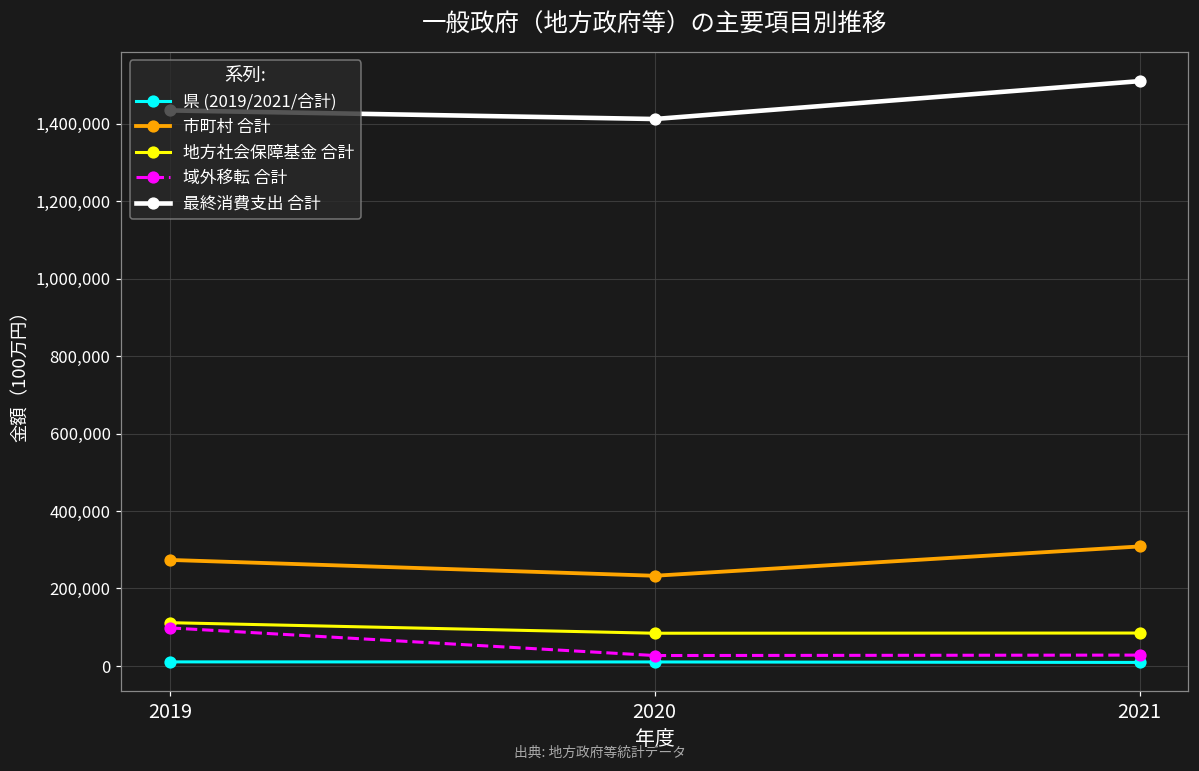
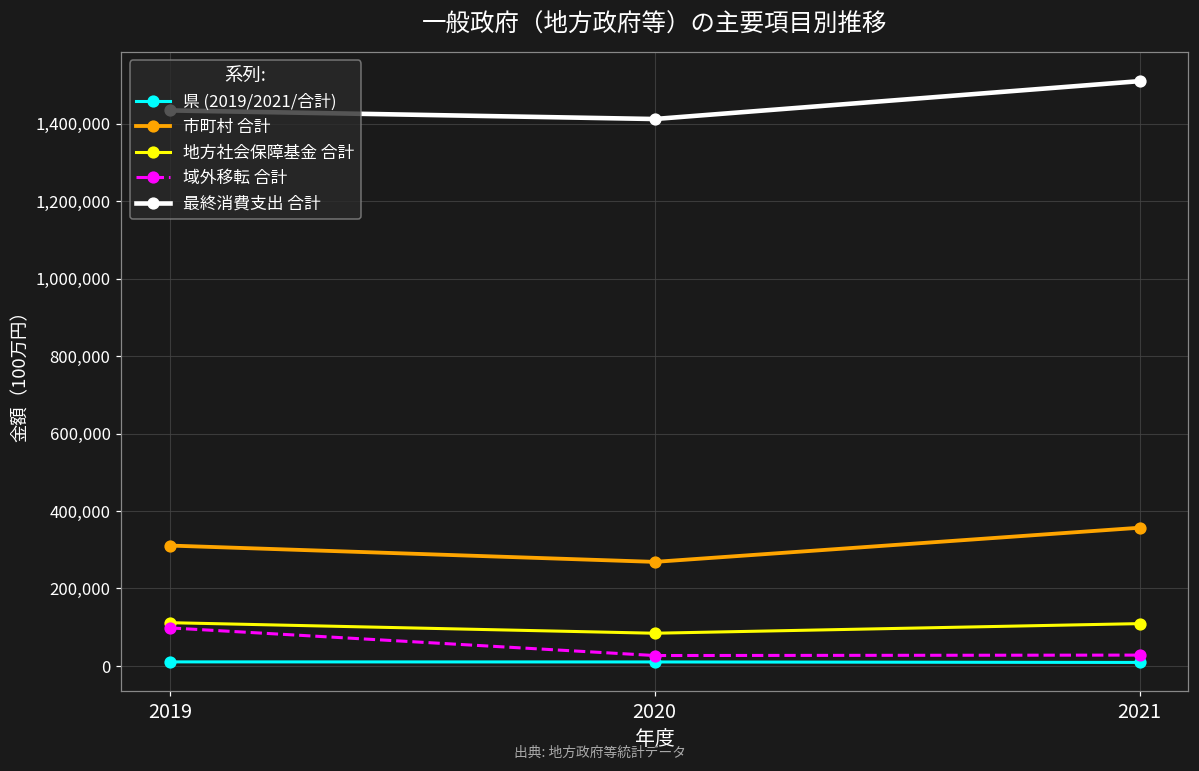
市町村 合計, 2019: 270,000 -> 310,000
市町村 合計, 2020: 230,000 -> 270,000
市町村 合計, 2021: 310,000 -> 360,000
地方社会保障基金 合計, 2021: 80,000 -> 110,000
